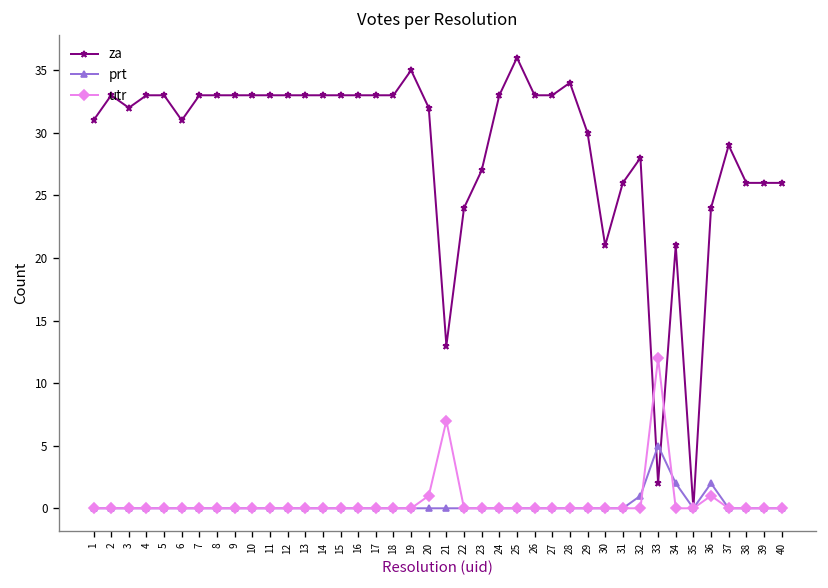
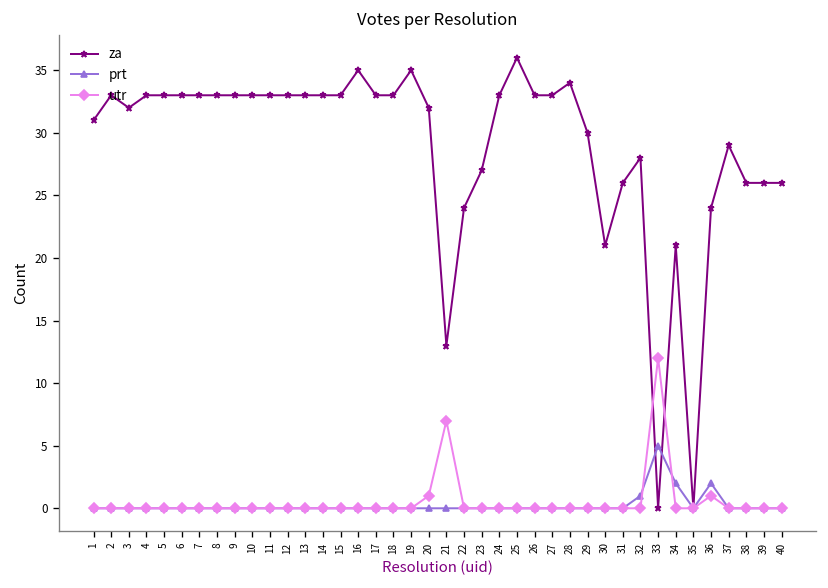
za, 6: 31 -> 33
za, 16: 33 -> 35
za, 33: 2 -> 0
